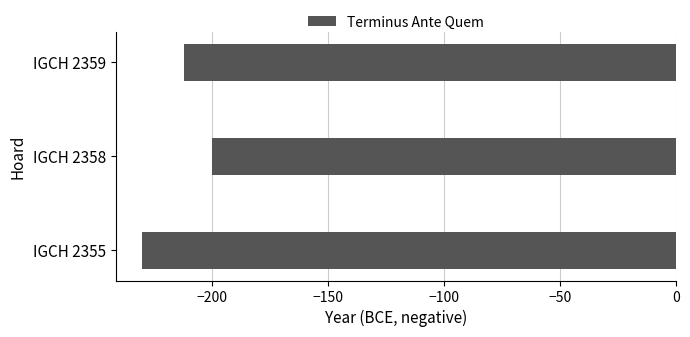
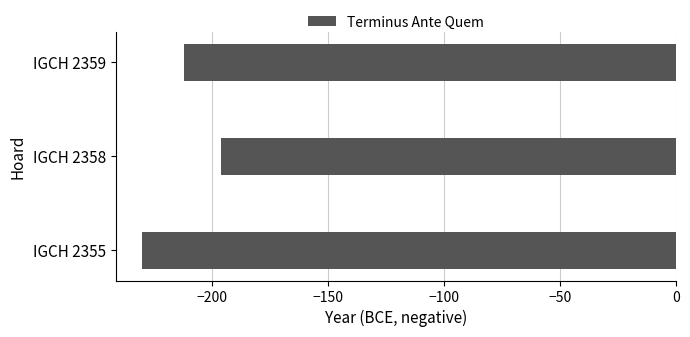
IGCH 2358: -200 -> -196
